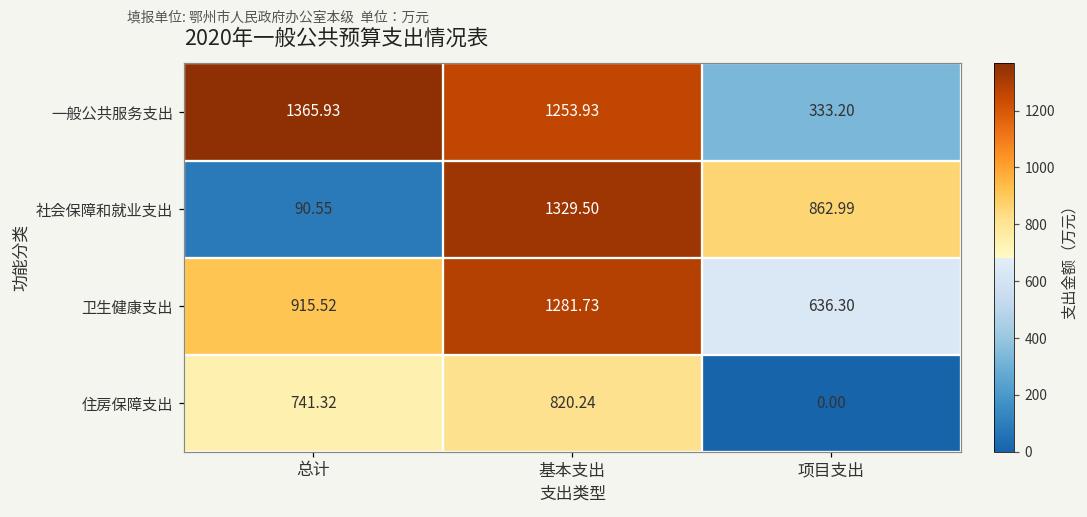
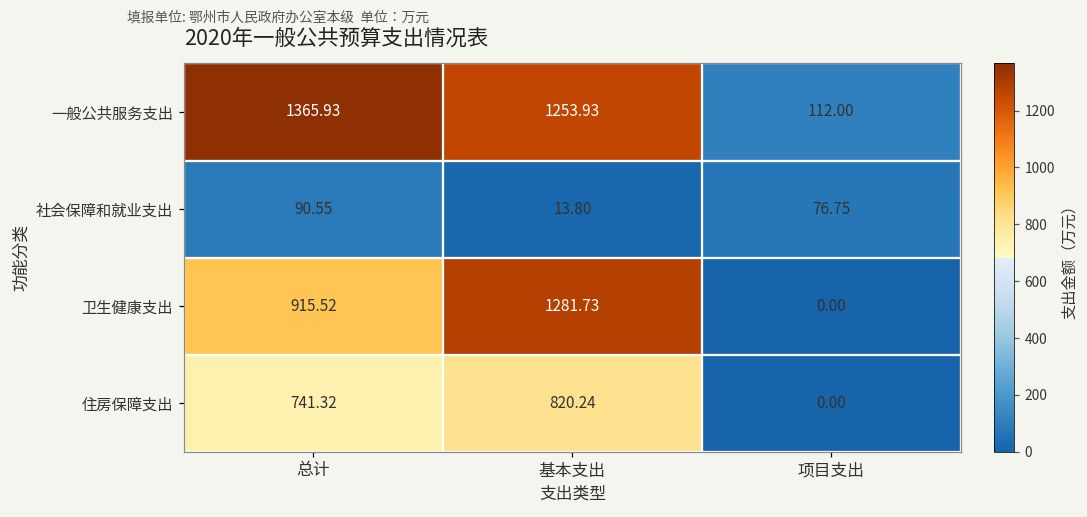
一般公共服务支出, 项目支出: 333.20 -> 112.00
社会保障和就业支出, 基本支出: 1329.50 -> 13.80
社会保障和就业支出, 项目支出: 862.99 -> 76.75
卫生健康支出, 项目支出: 636.30 -> 0.00
